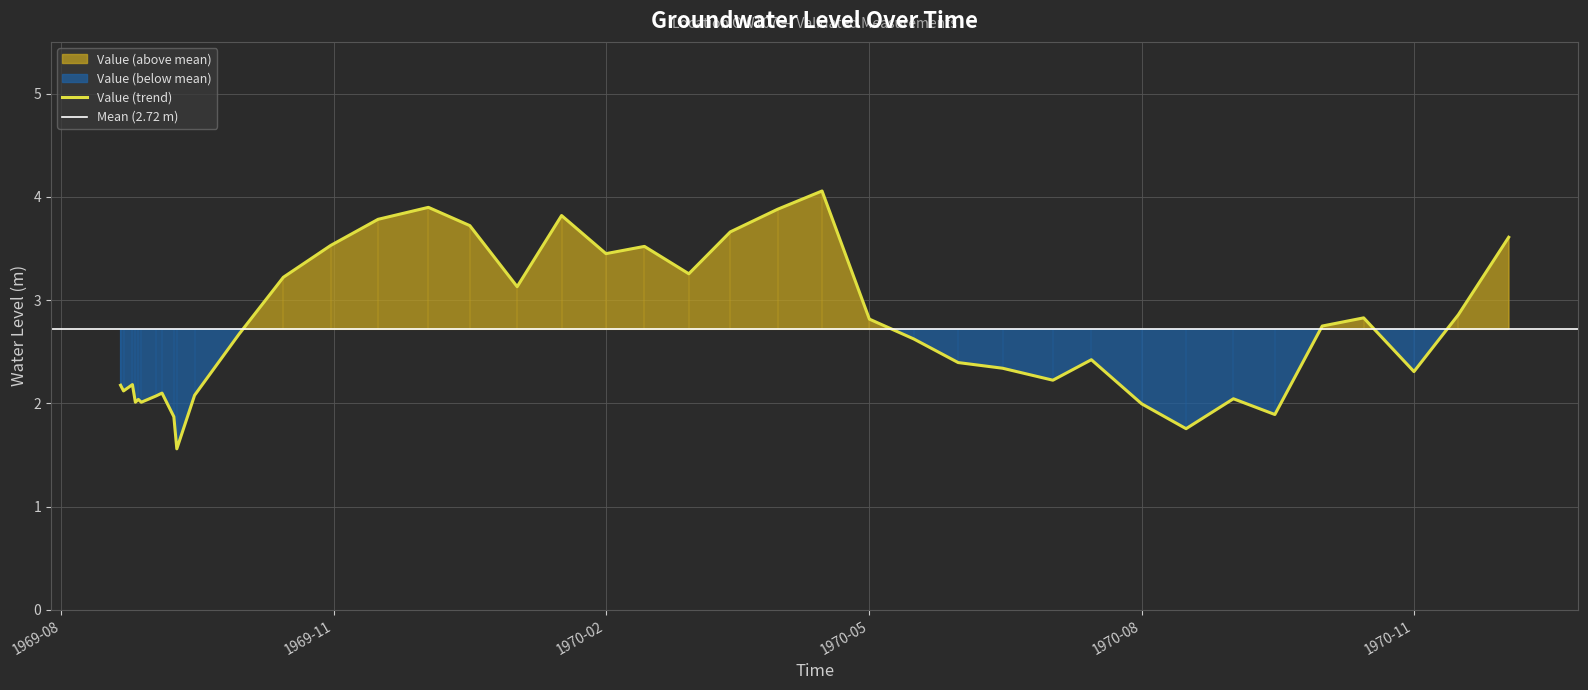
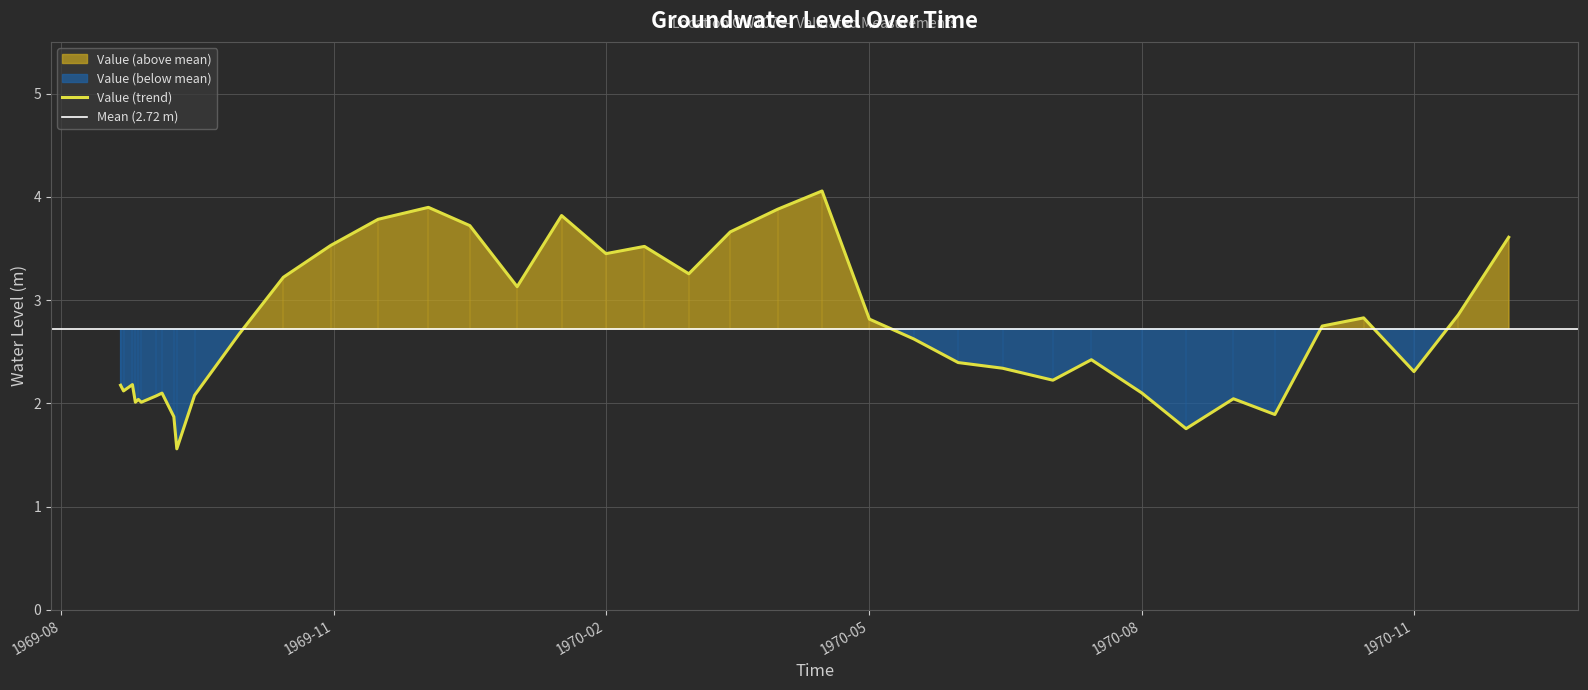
1970-08: 2.00 -> 2.10
